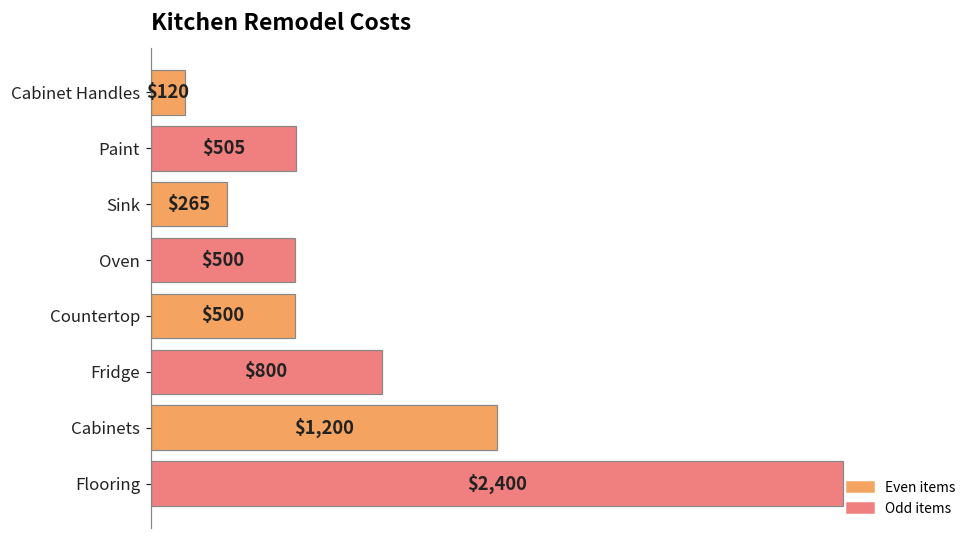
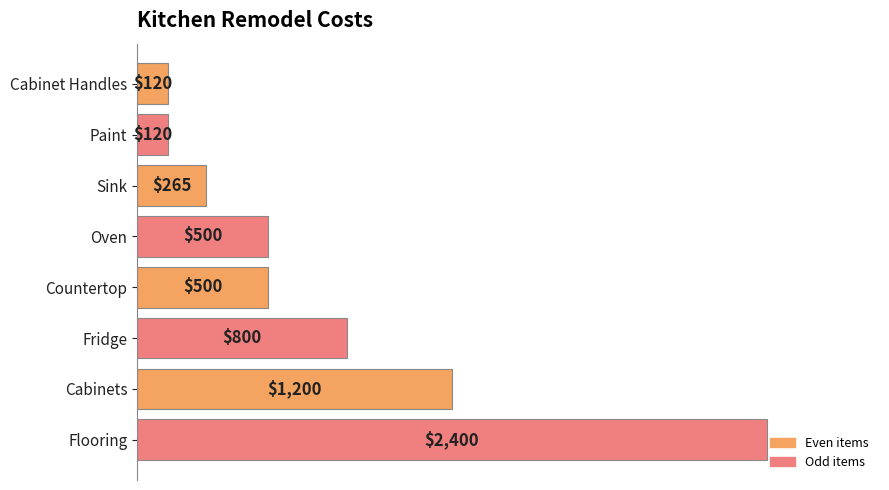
Paint: $505 -> $120
